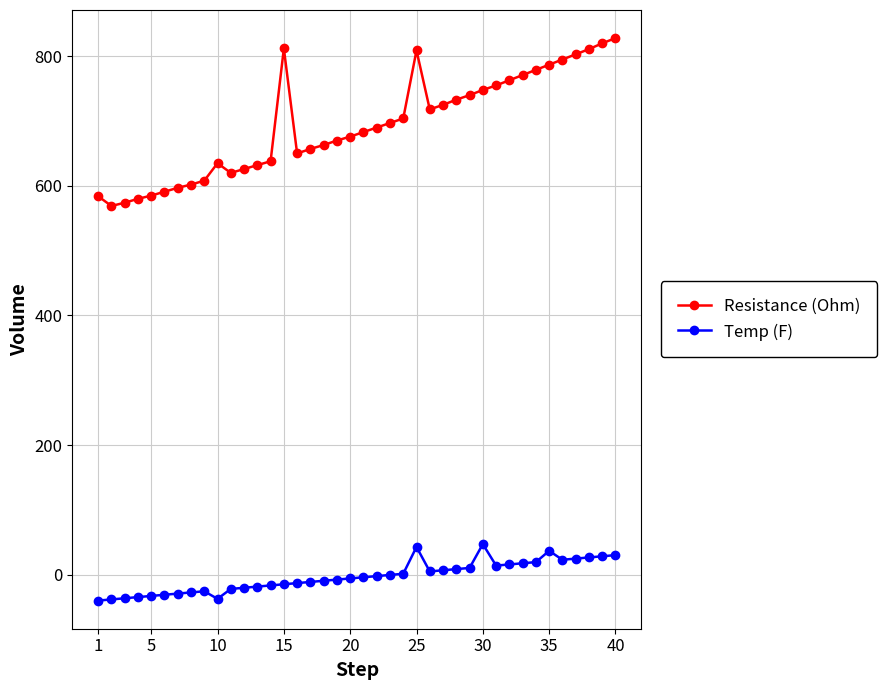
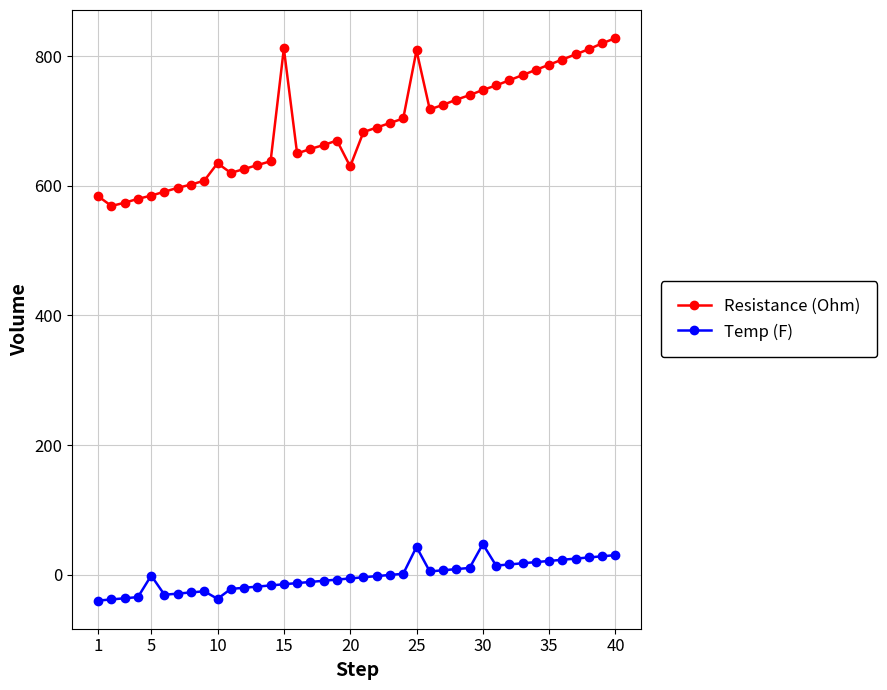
Temp (F), 5: -30 -> 0
Resistance (Ohm), 20: 680 -> 630
Temp (F), 35: 40 -> 20
